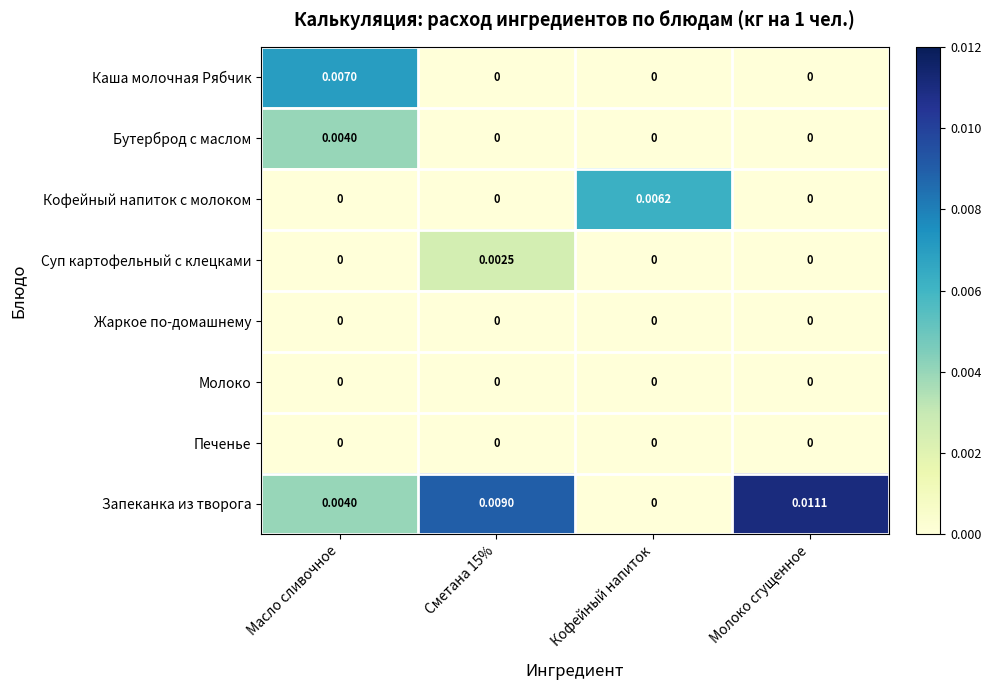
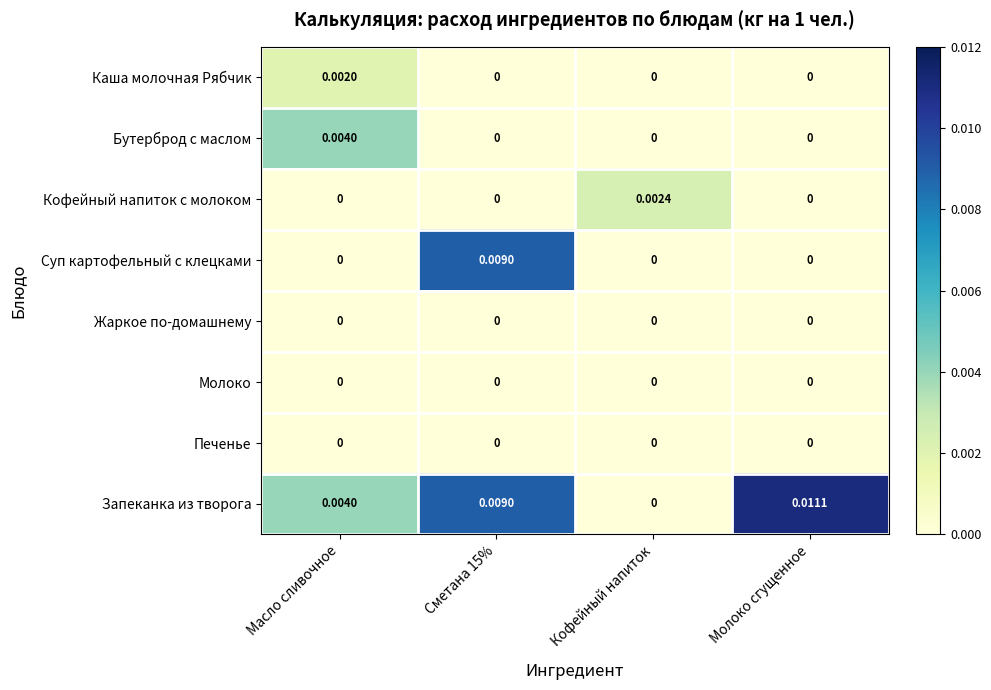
Каша молочная Рябчик, Масло сливочное: 0.0070 -> 0.0020
Кофейный напиток с молоком, Кофейный напиток: 0.0062 -> 0.0024
Суп картофельный с клецками, Сметана 15%: 0.0025 -> 0.0090
